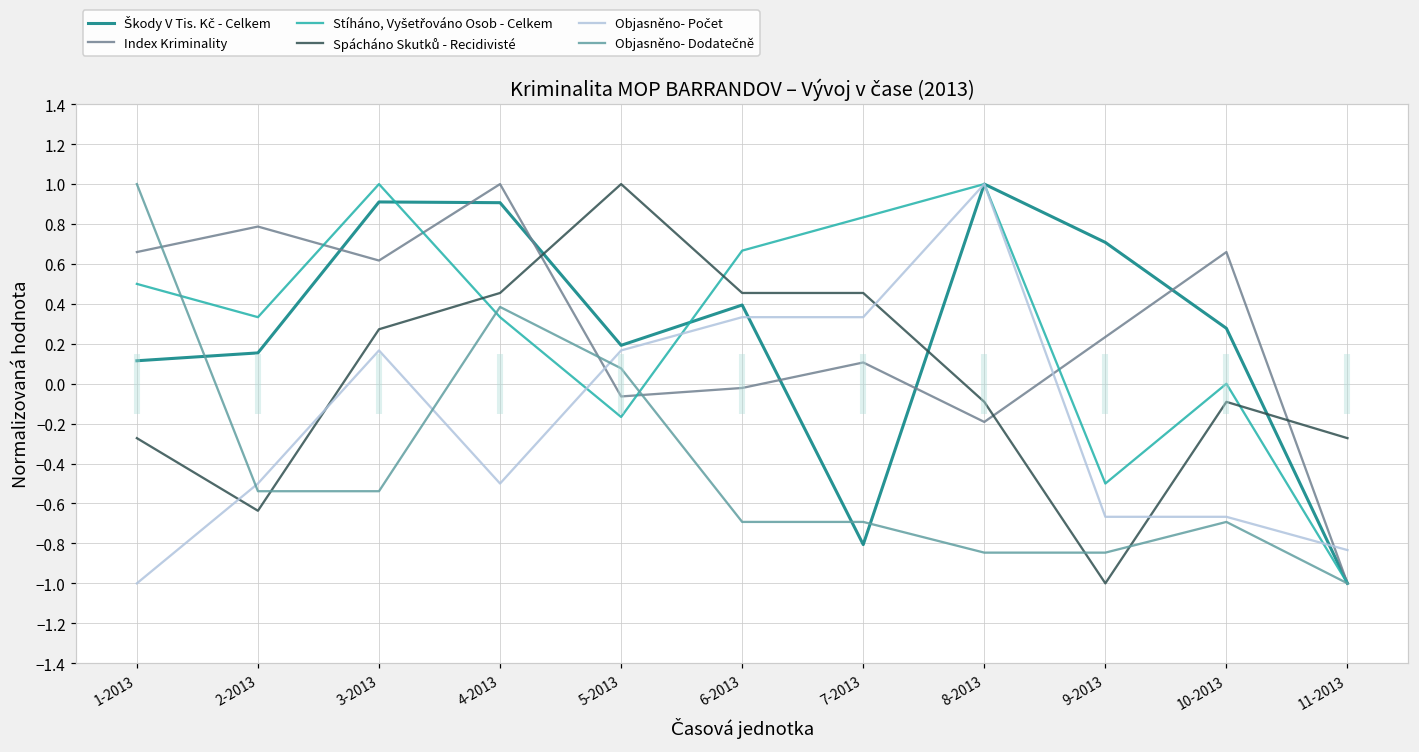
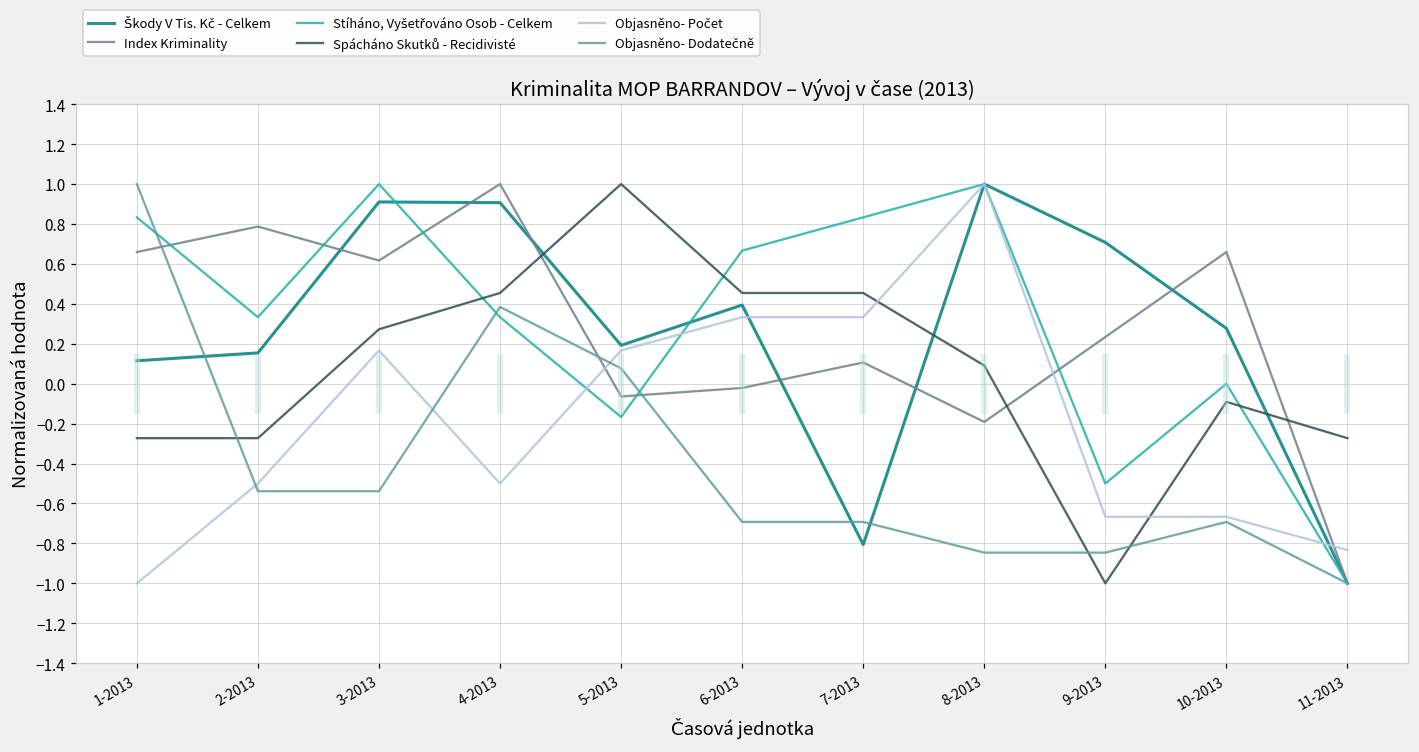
Stíháno, Vyšetřováno Osob - Celkem, 1-2013: 0.50 -> 0.83
Spácháno Skutků - Recidivisté, 2-2013: -0.64 -> -0.27
Spácháno Skutků - Recidivisté, 8-2013: -0.09 -> 0.09
